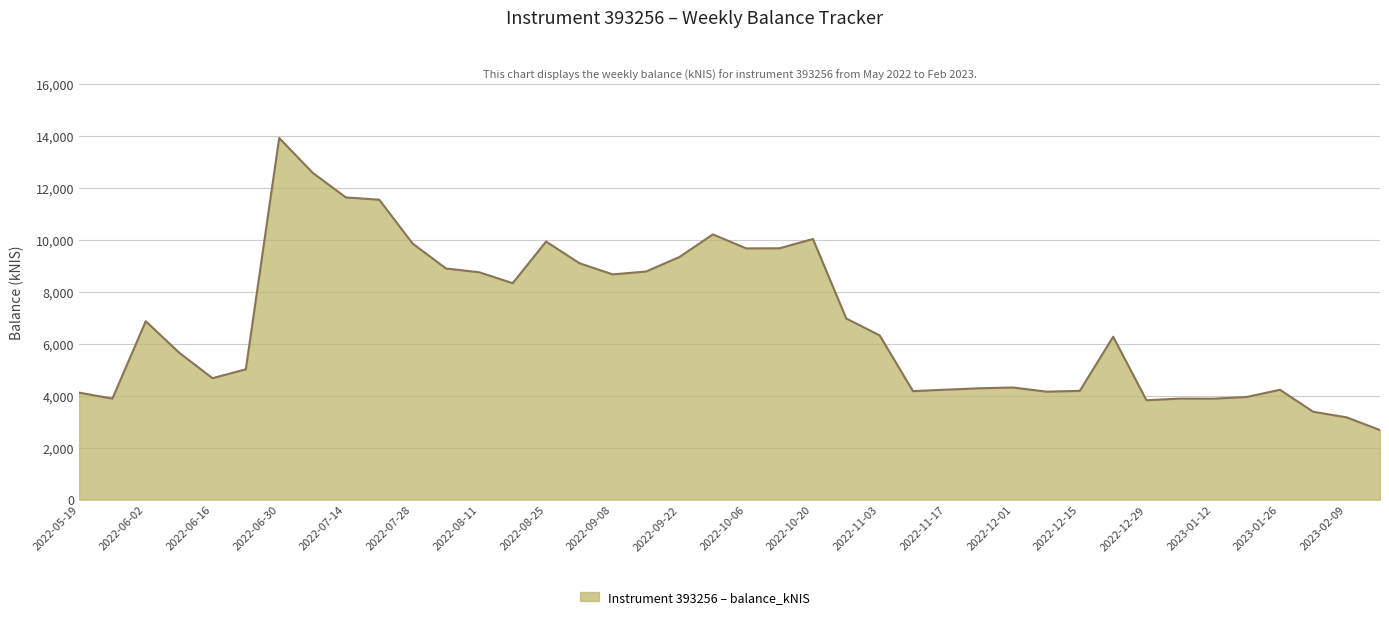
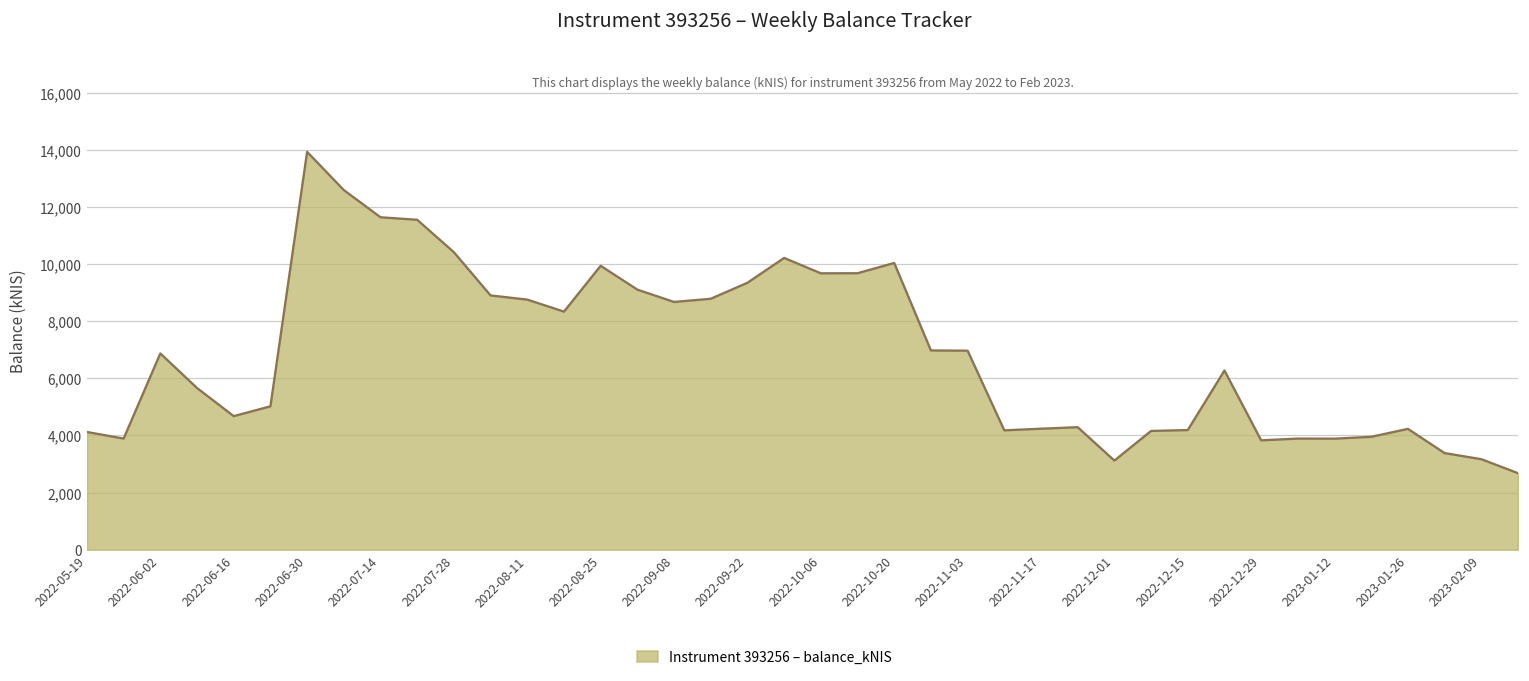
2022-07-28: 9,900 -> 10,400
2022-11-03: 6,300 -> 7,000
2022-12-01: 4,300 -> 3,100
